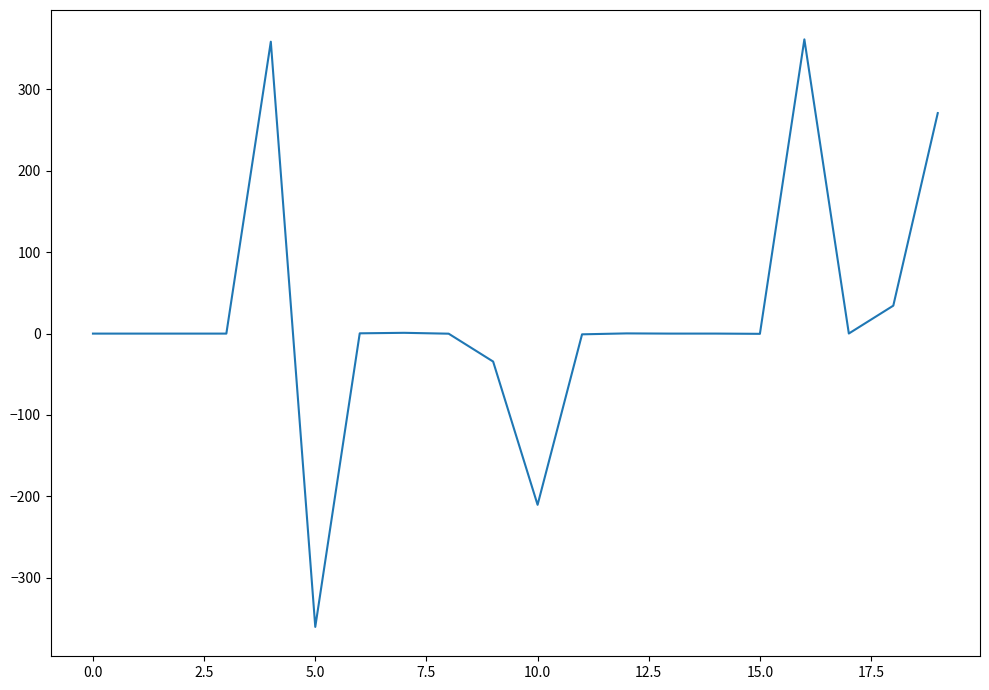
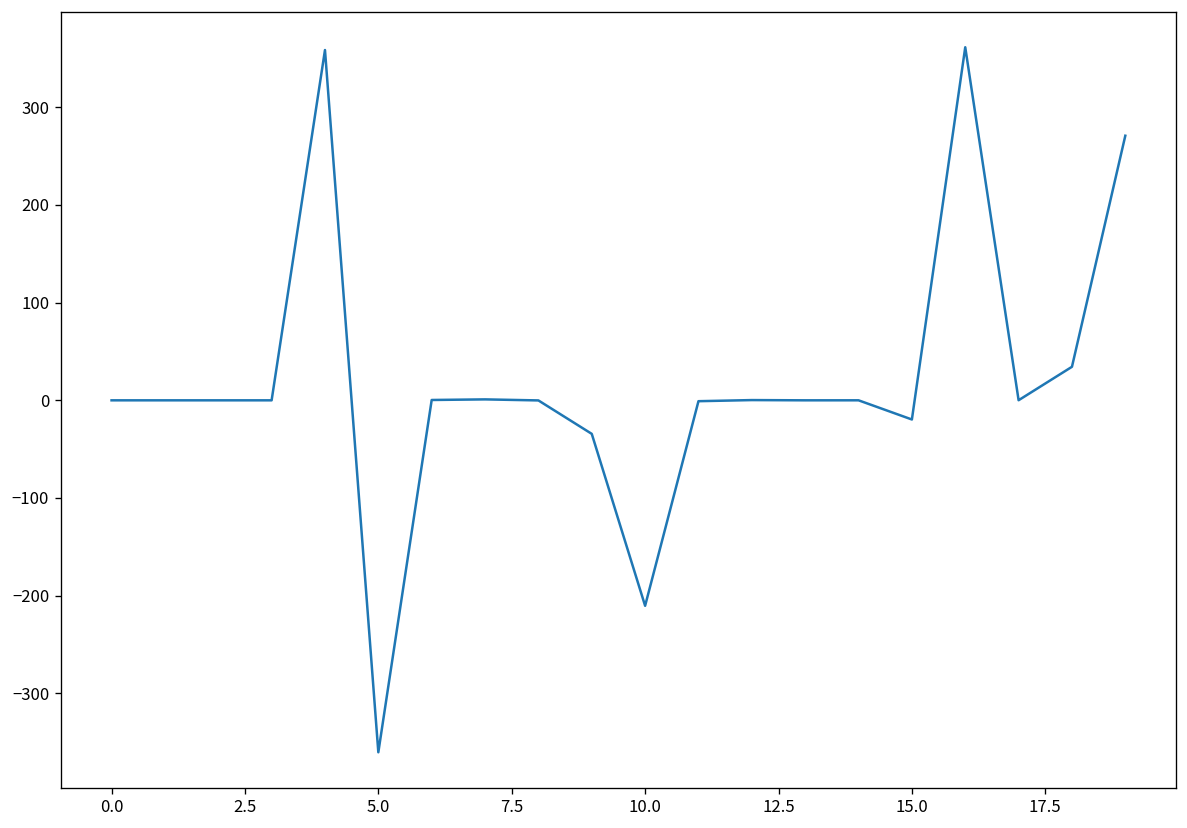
15.0: 0 -> -20
